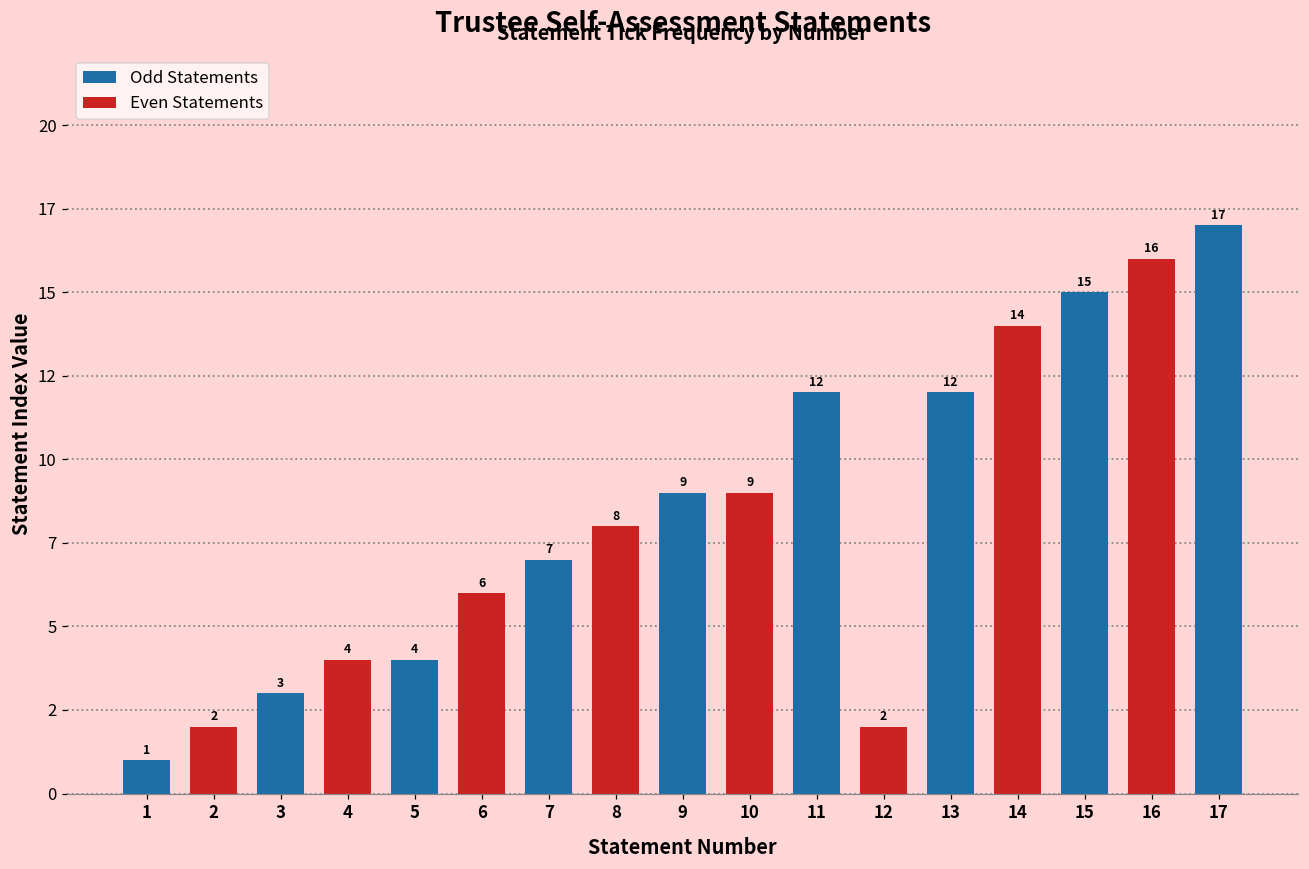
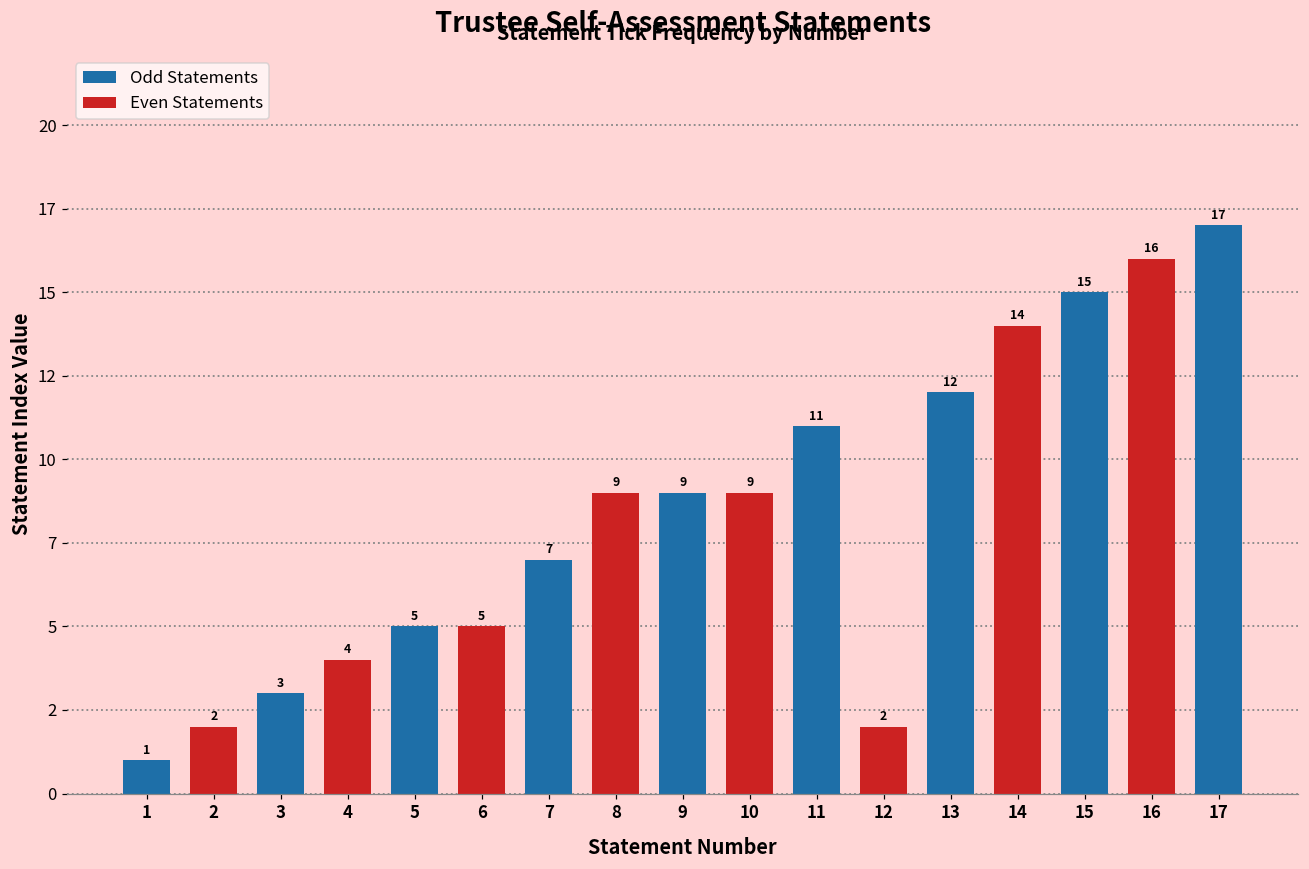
5: 4 -> 5
6: 6 -> 5
8: 8 -> 9
11: 12 -> 11
